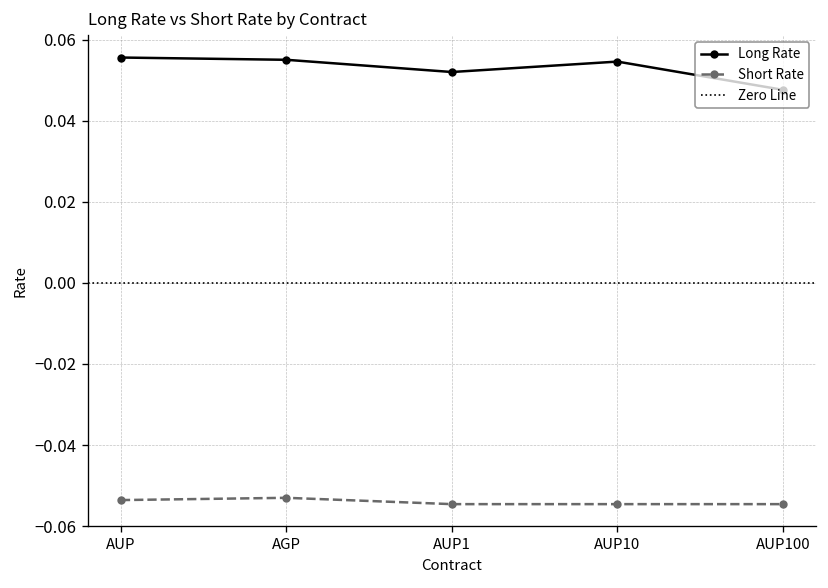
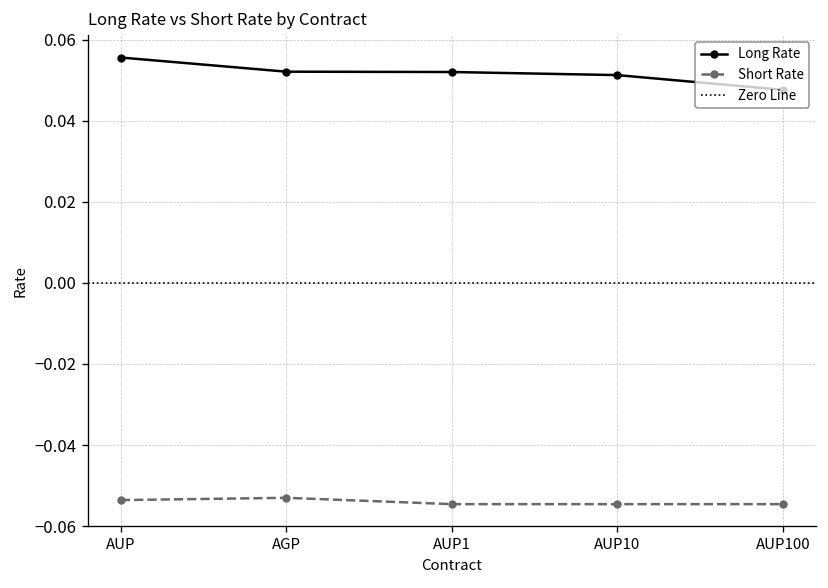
Long Rate, AGP: 0.055 -> 0.052
Long Rate, AUP10: 0.055 -> 0.051
